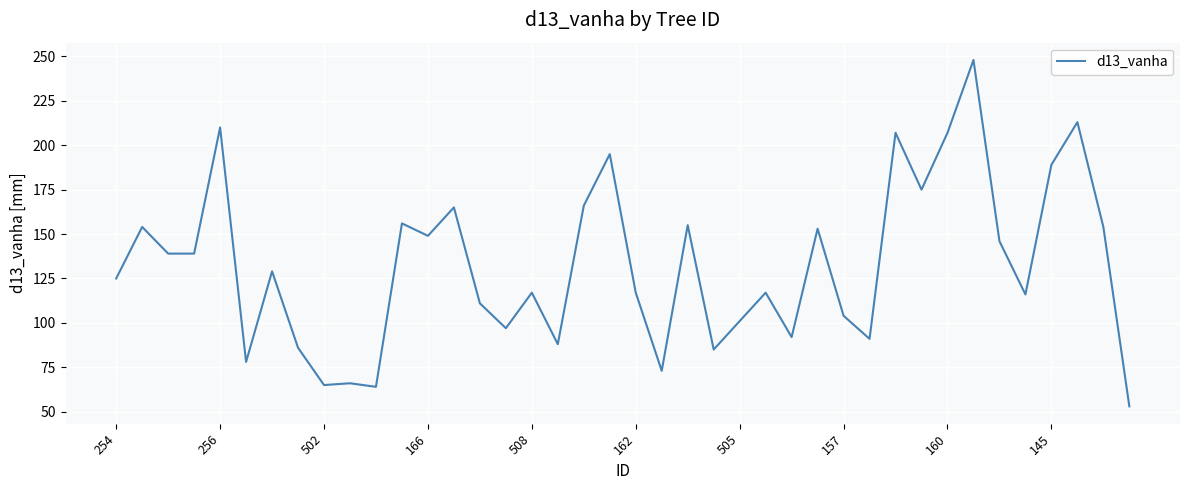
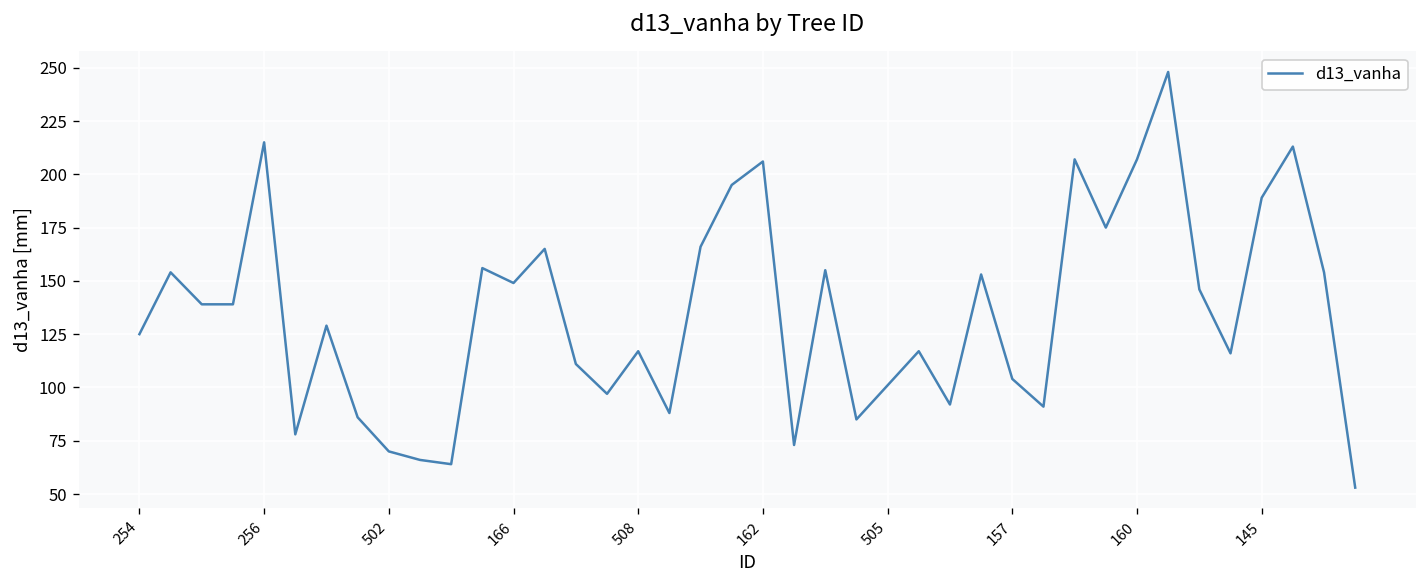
256: 210 -> 215
502: 65 -> 70
162: 117 -> 206
